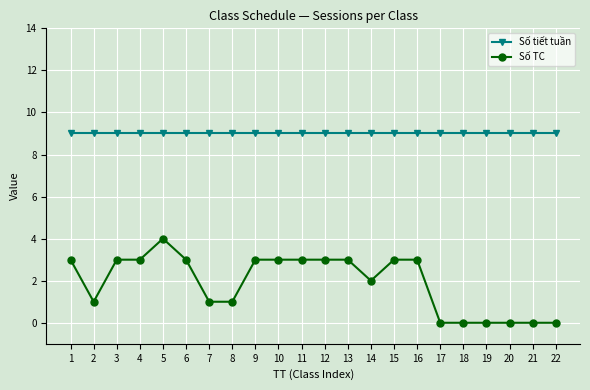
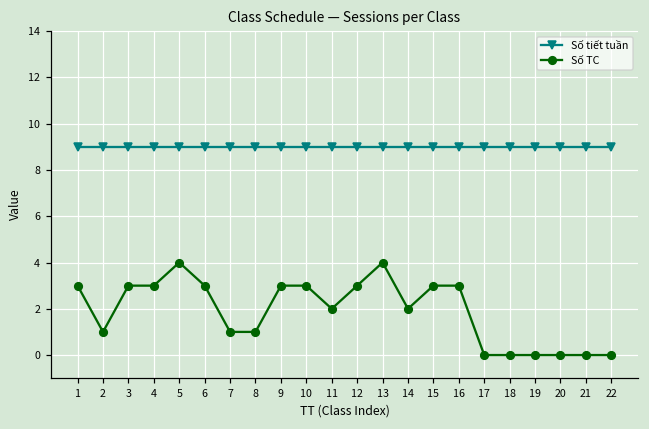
Số TC, 11: 3 -> 2
Số TC, 13: 3 -> 4
